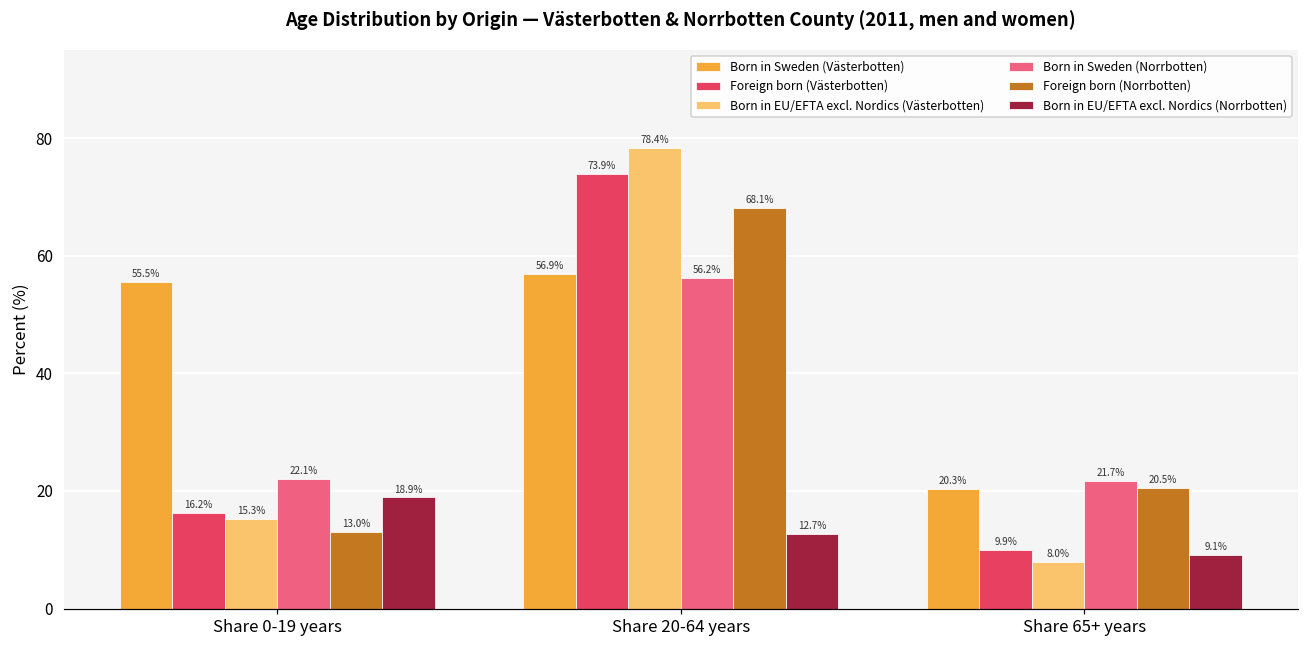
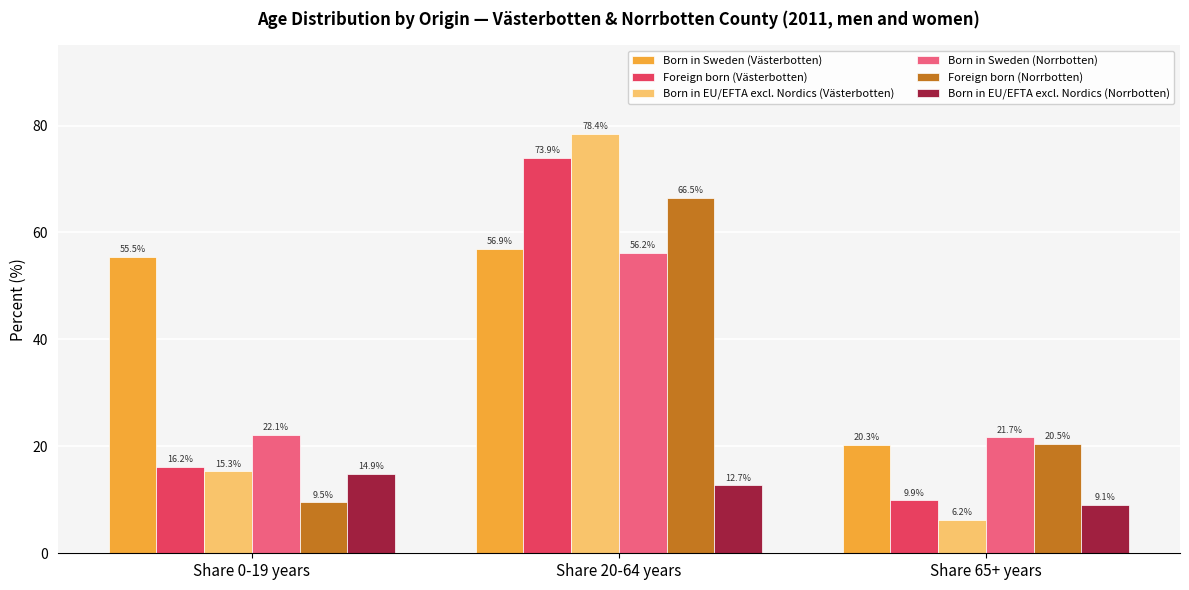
Foreign born (Norrbotten), Share 0-19 years: 13.0% -> 9.5%
Born in EU/EFTA excl. Nordics (Norrbotten), Share 0-19 years: 18.9% -> 14.9%
Foreign born (Norrbotten), Share 20-64 years: 68.1% -> 66.5%
Born in EU/EFTA excl. Nordics (Västerbotten), Share 65+ years: 8.0% -> 6.2%
